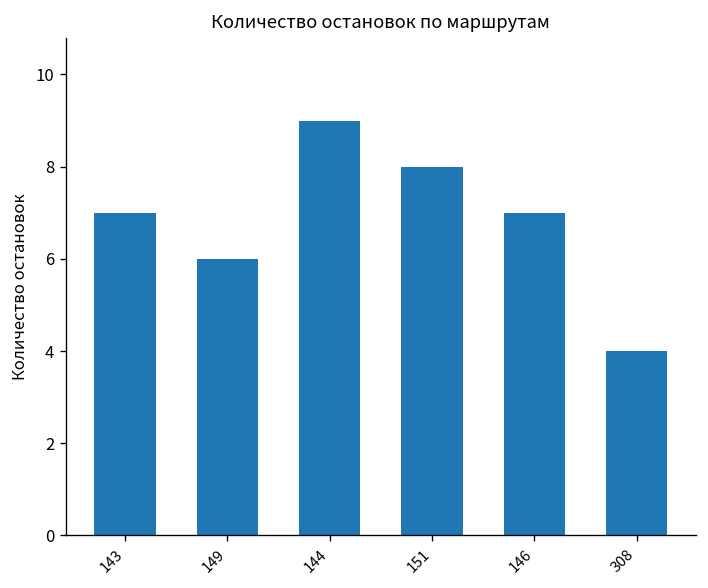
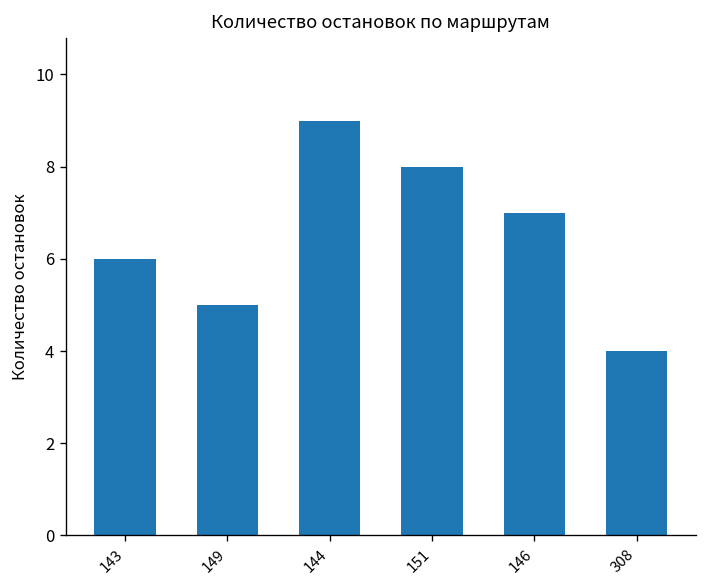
143: 7 -> 6
149: 6 -> 5
